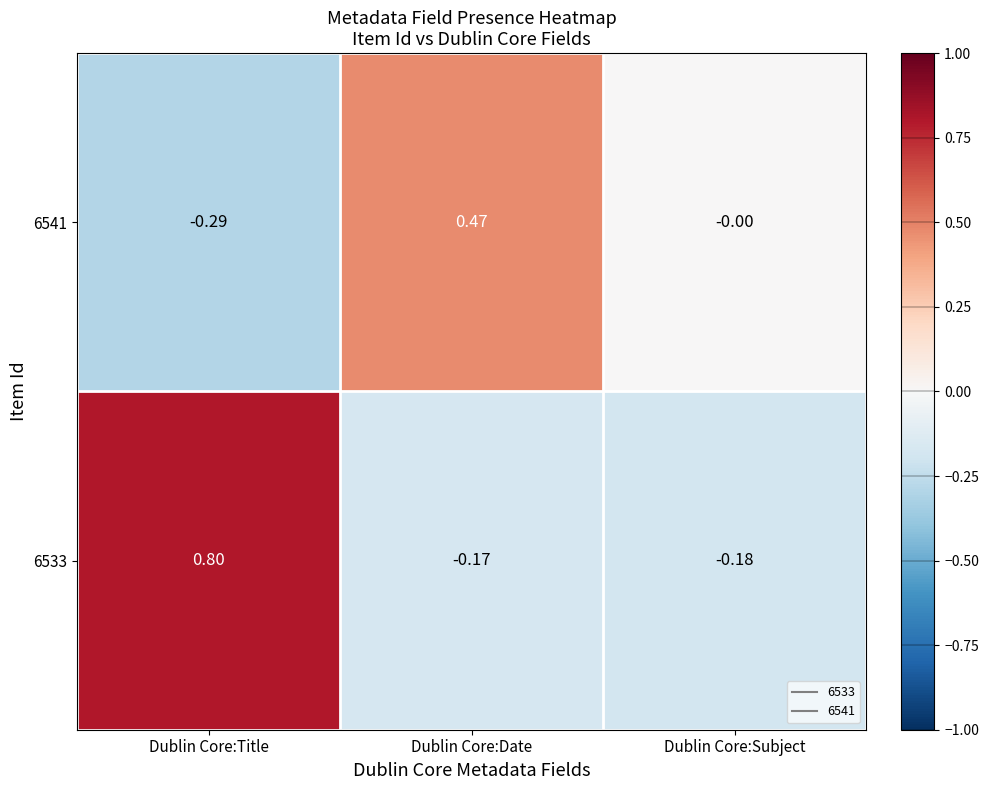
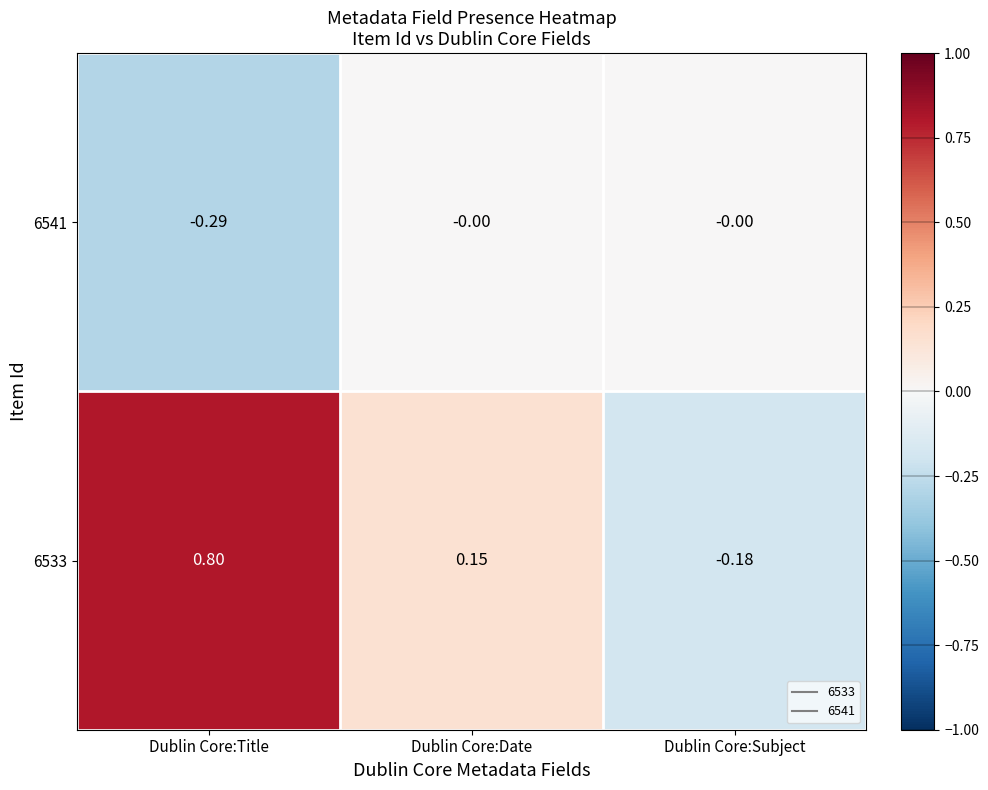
6541, Dublin Core:Date: 0.47 -> -0.00
6533, Dublin Core:Date: -0.17 -> 0.15
